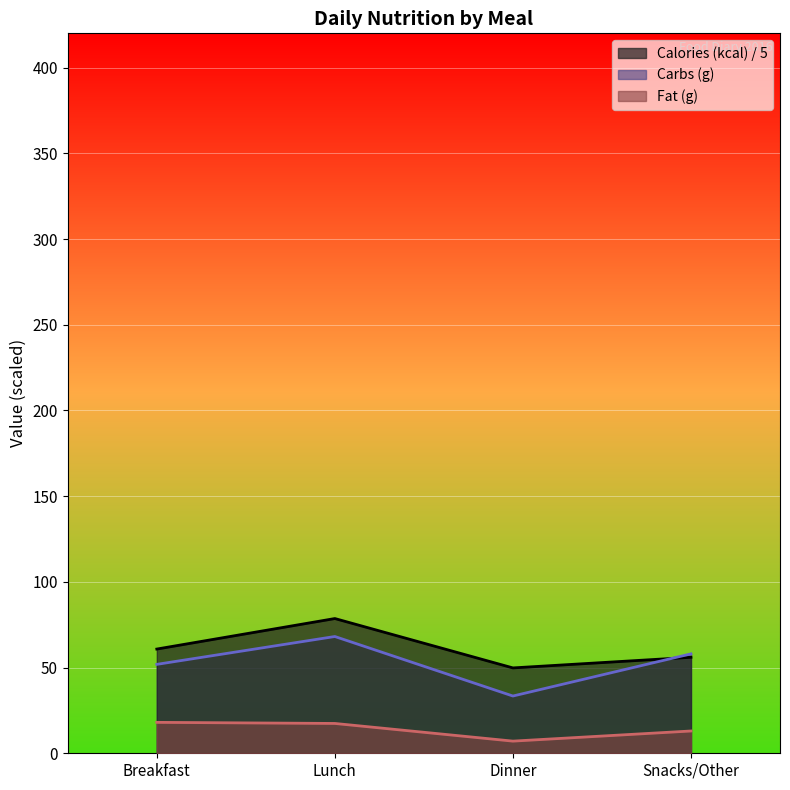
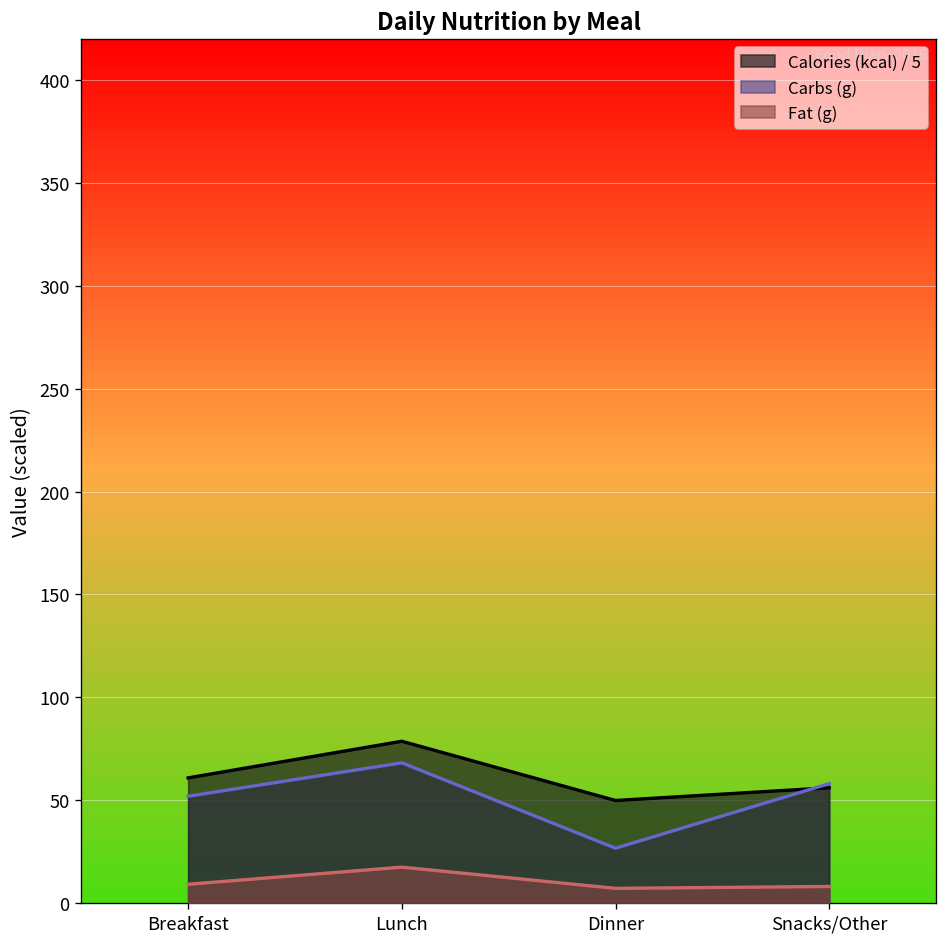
Fat (g), Breakfast: 18 -> 9
Carbs (g), Dinner: 33 -> 27
Fat (g), Snacks/Other: 13 -> 8
